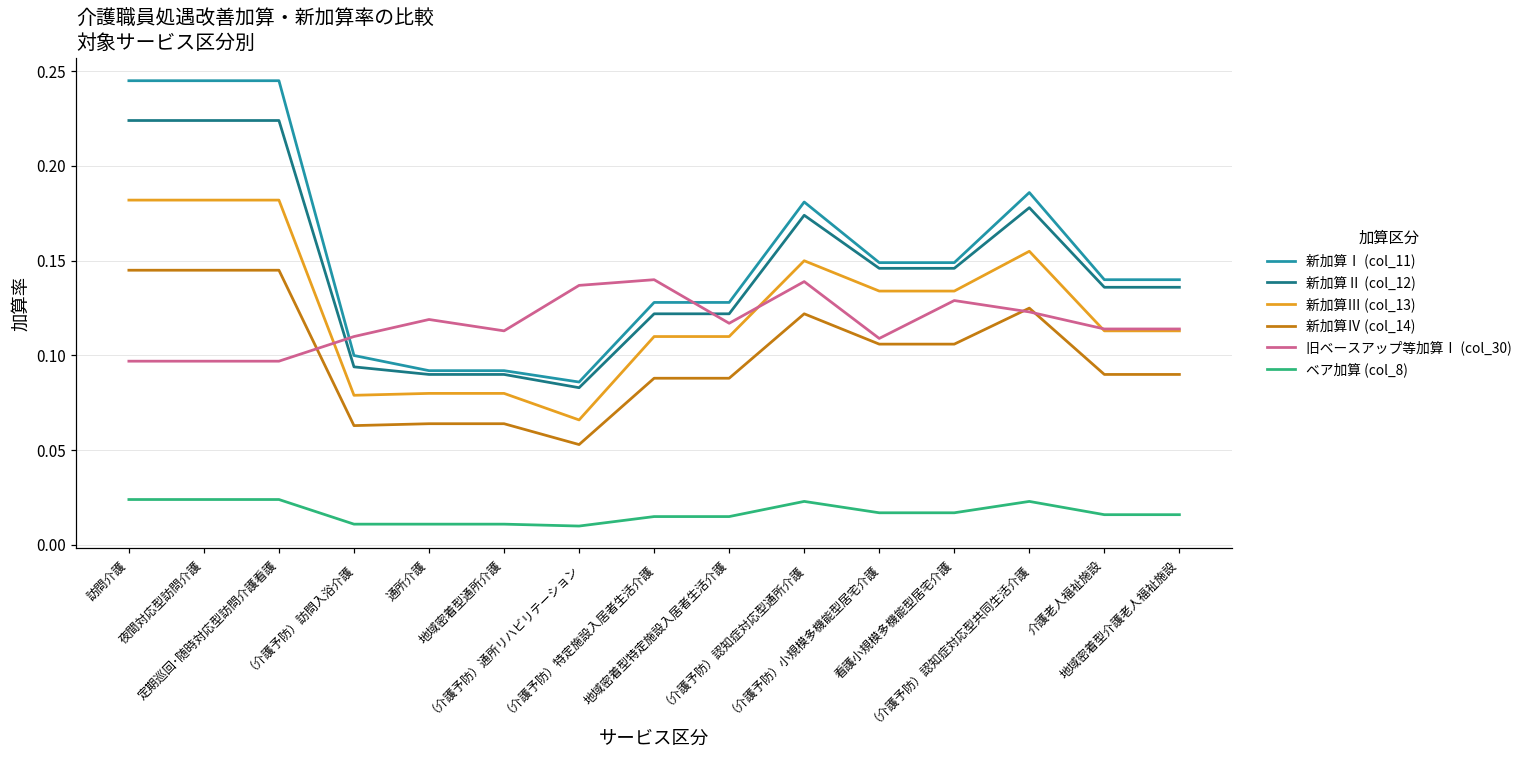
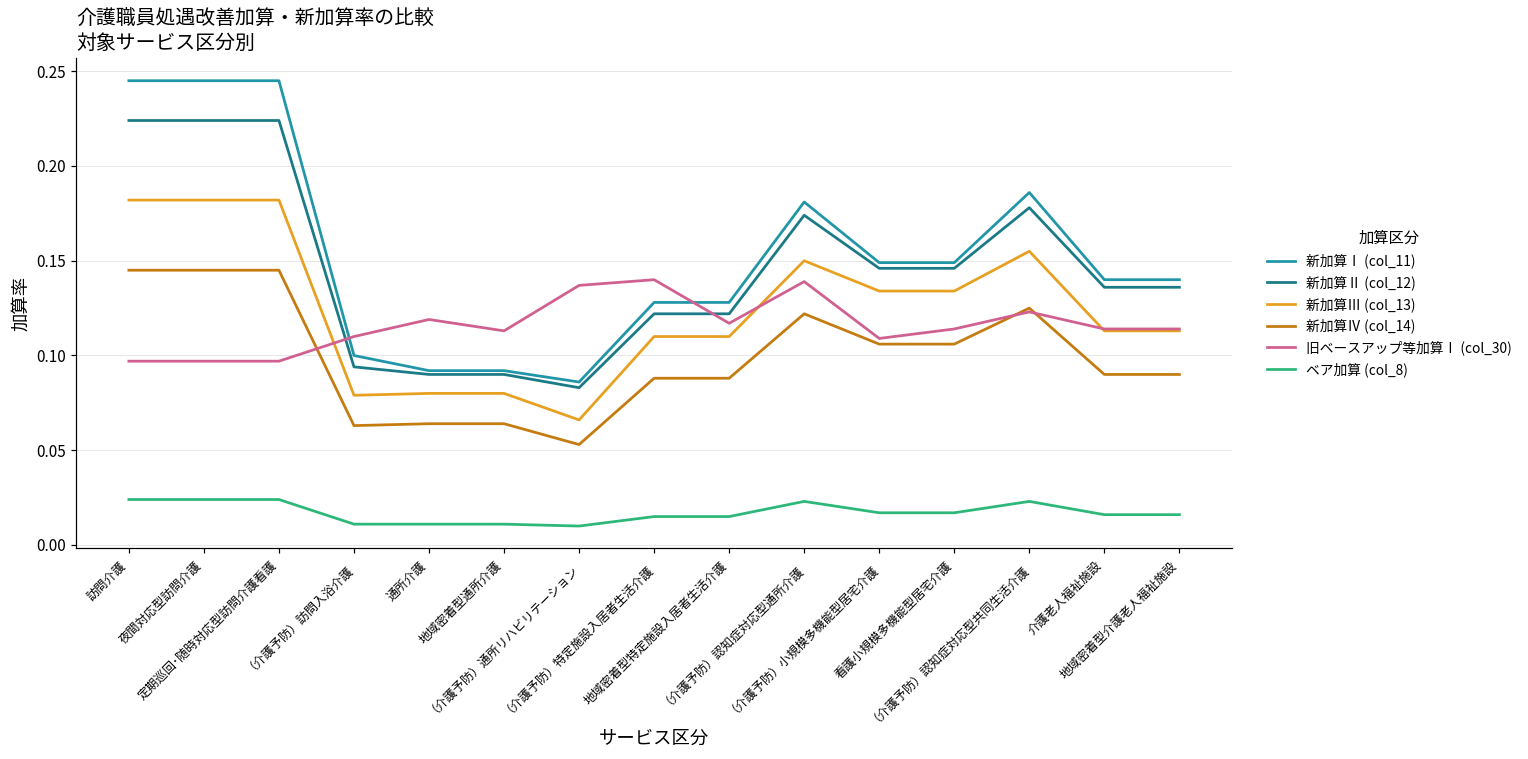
旧ベースアップ等加算Ⅰ (col_30), 看護小規模多機能型居宅介護: 0.129 -> 0.114
